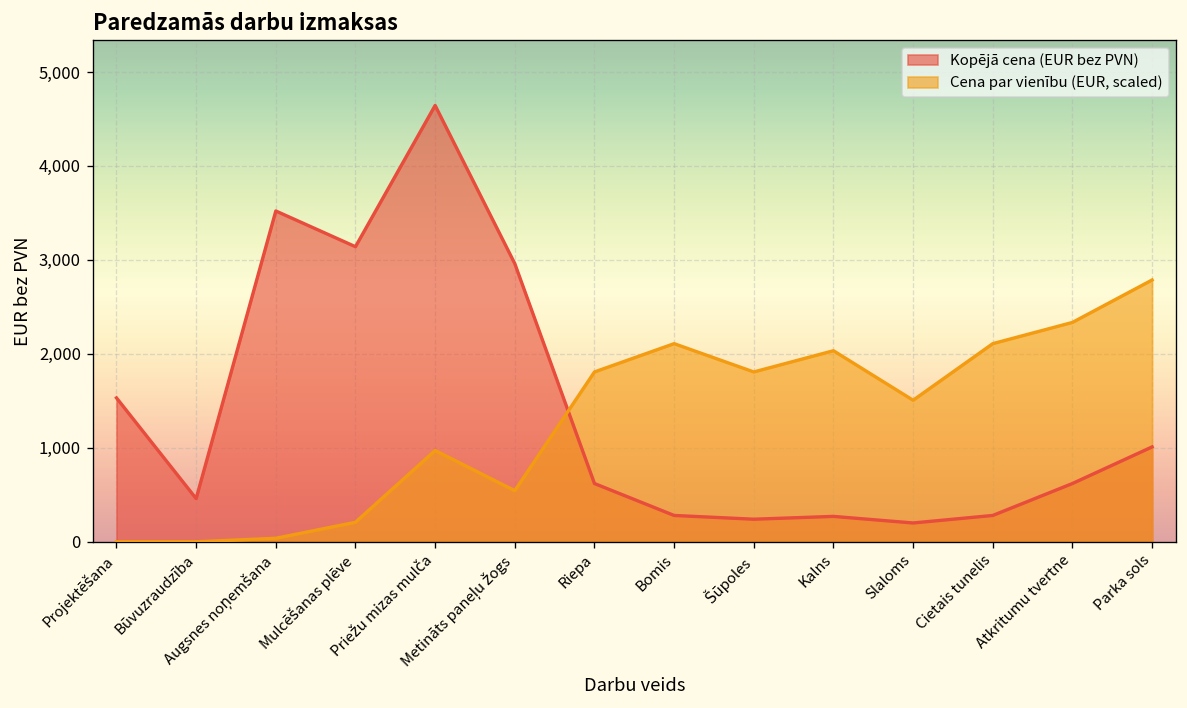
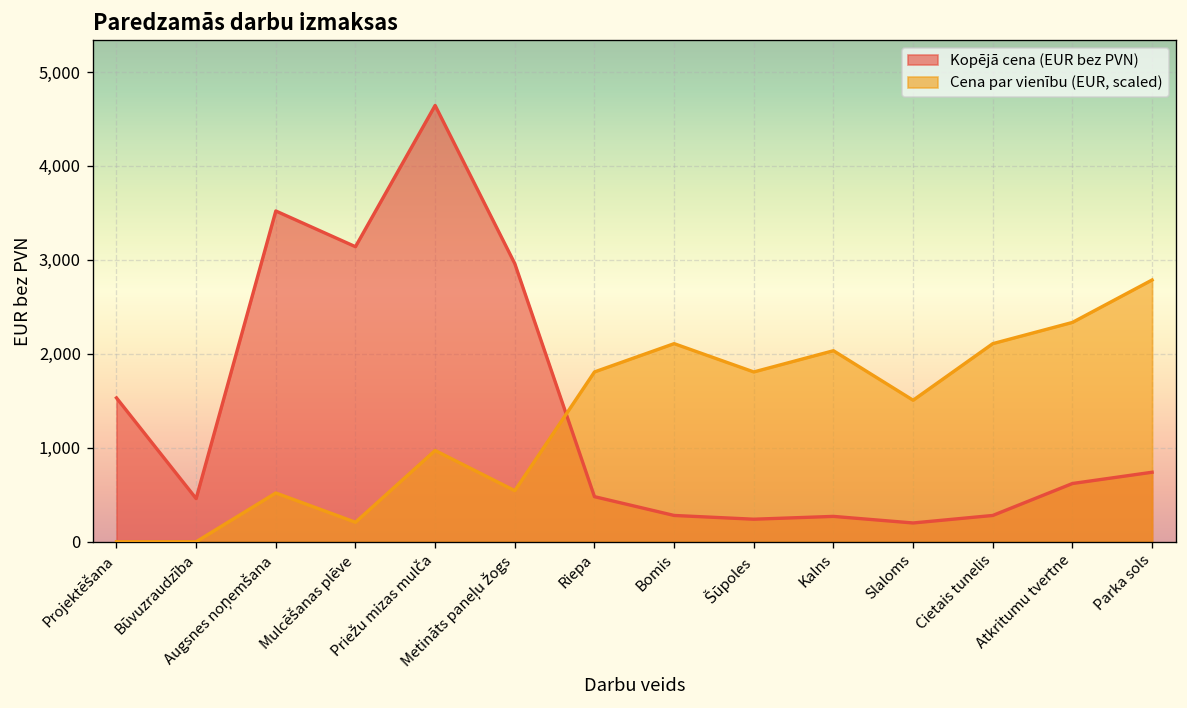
Cena par vienību (EUR, scaled), Augsnes noņemšana: 0 -> 500
Kopējā cena (EUR bez PVN), Riepa: 600 -> 500
Kopējā cena (EUR bez PVN), Parka sols: 1,000 -> 700
